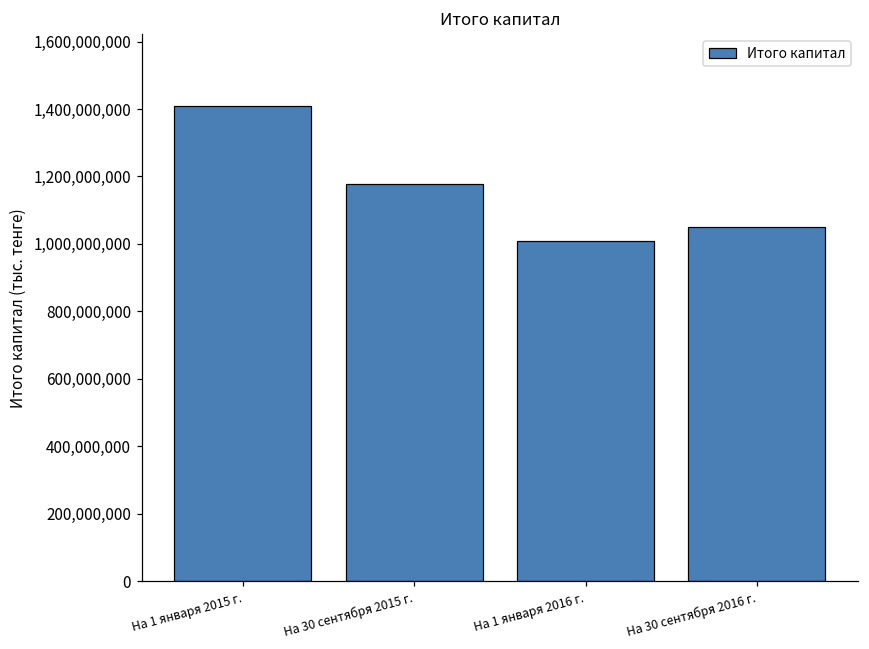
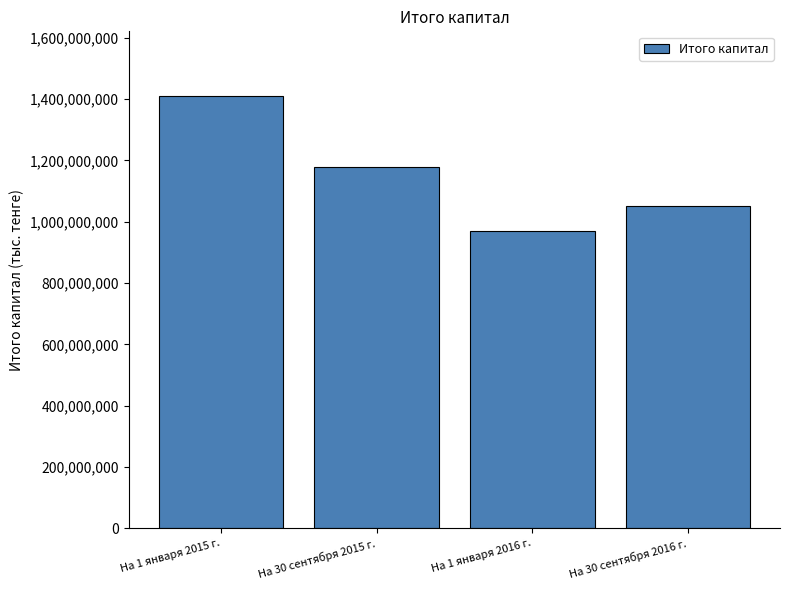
На 1 января 2016 г.: 1,010,000,000 -> 970,000,000
